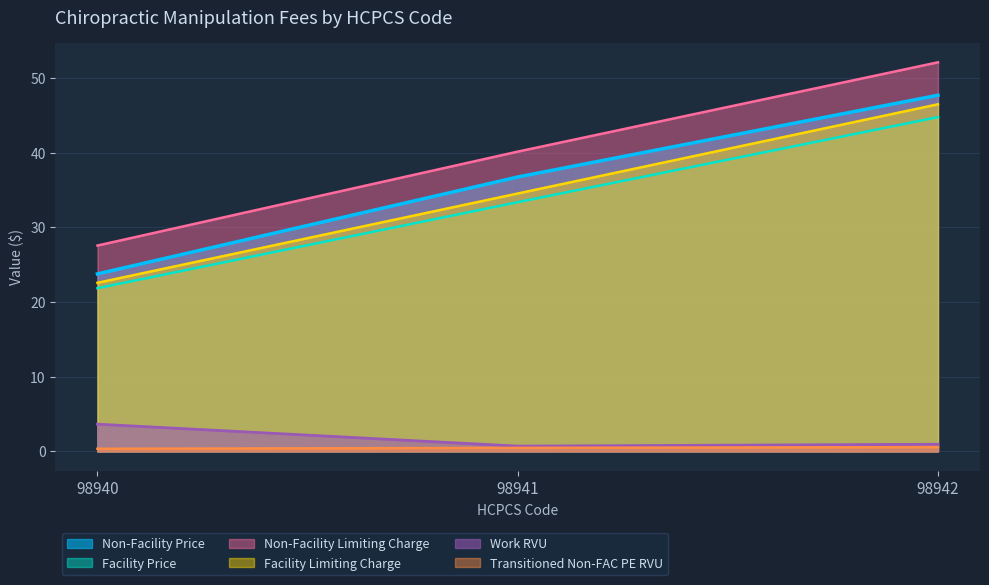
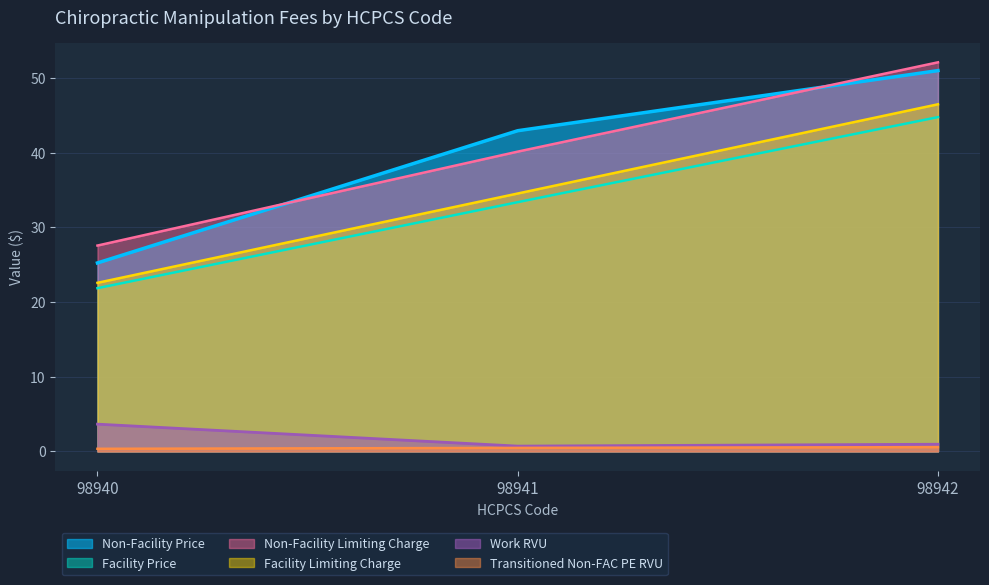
Non-Facility Price, 98940: 24 -> 25
Non-Facility Price, 98941: 37 -> 43
Non-Facility Price, 98942: 48 -> 51
